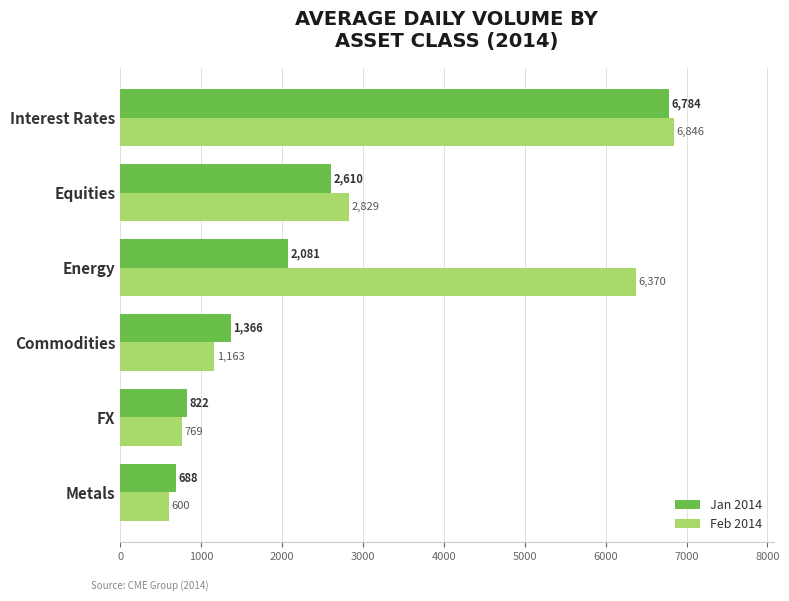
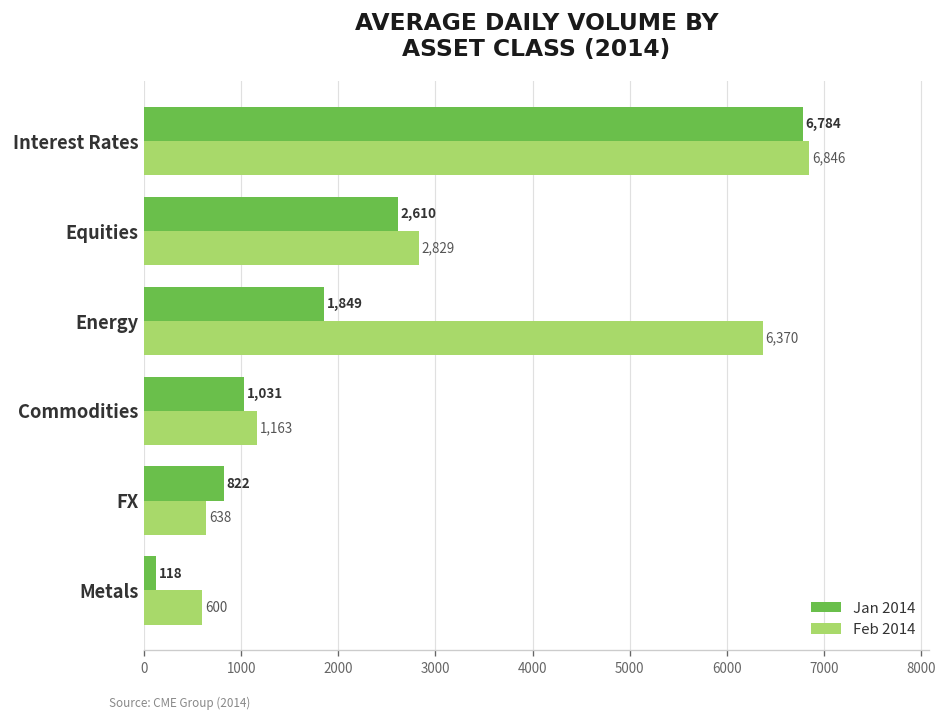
Jan 2014, Energy: 2,081 -> 1,849
Jan 2014, Commodities: 1,366 -> 1,031
Feb 2014, FX: 769 -> 638
Jan 2014, Metals: 688 -> 118
